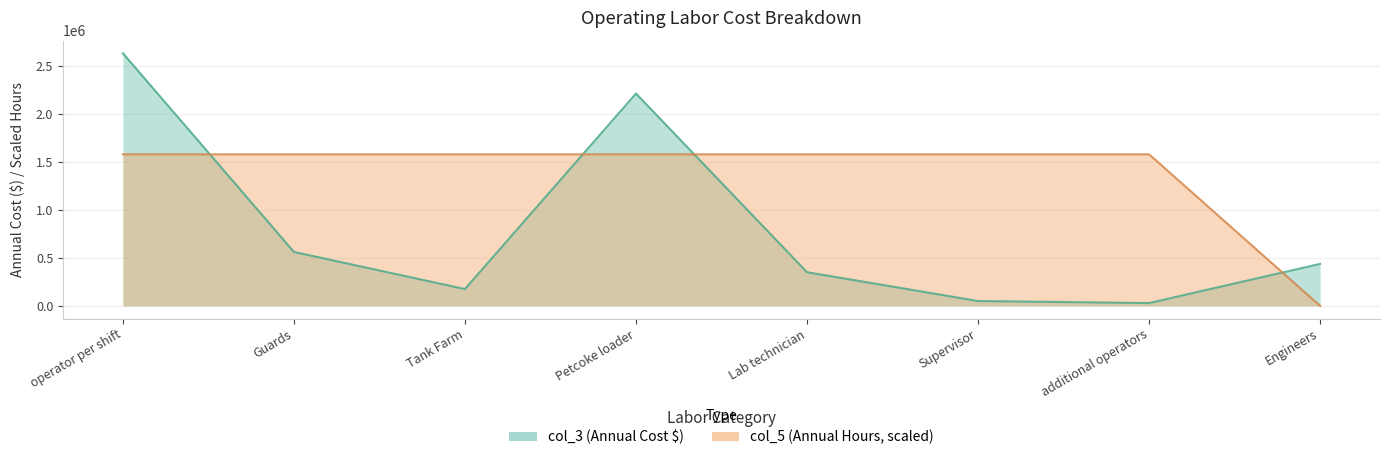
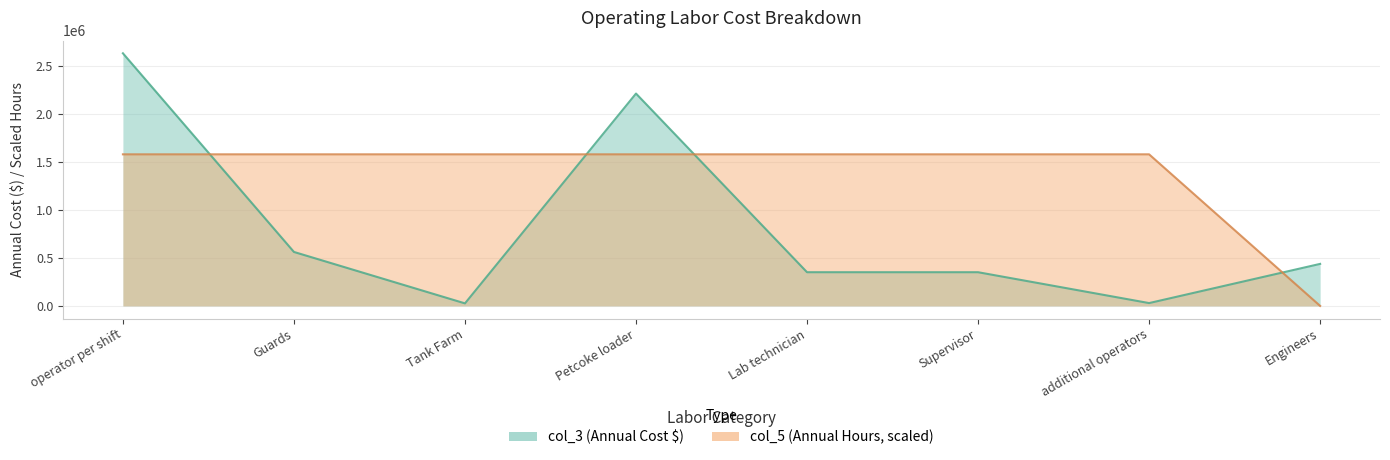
col_3 (Annual Cost $), Tank Farm: 200000 -> 0
col_3 (Annual Cost $), Supervisor: 100000 -> 400000
